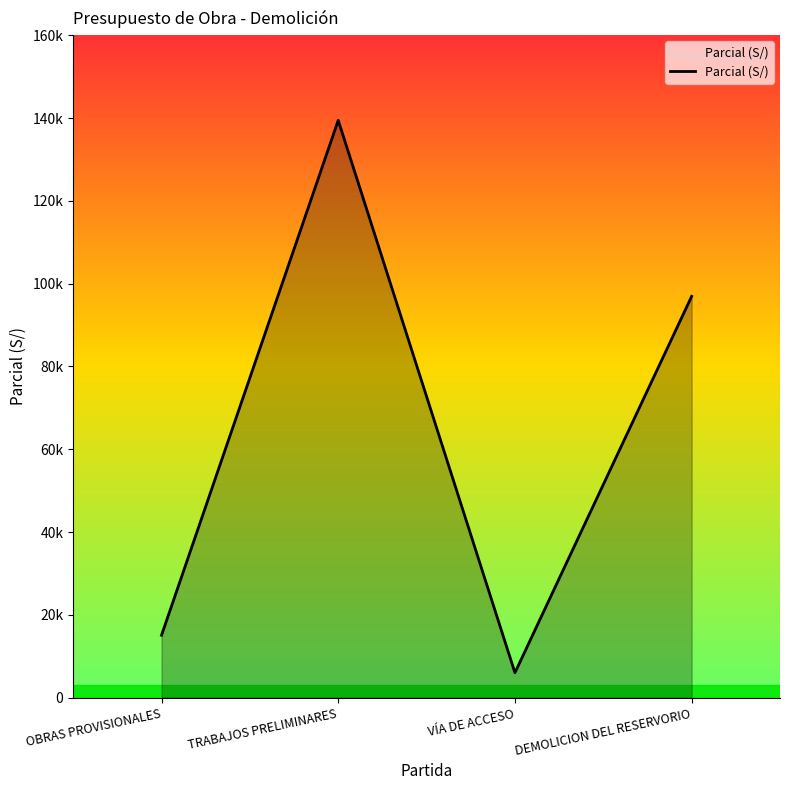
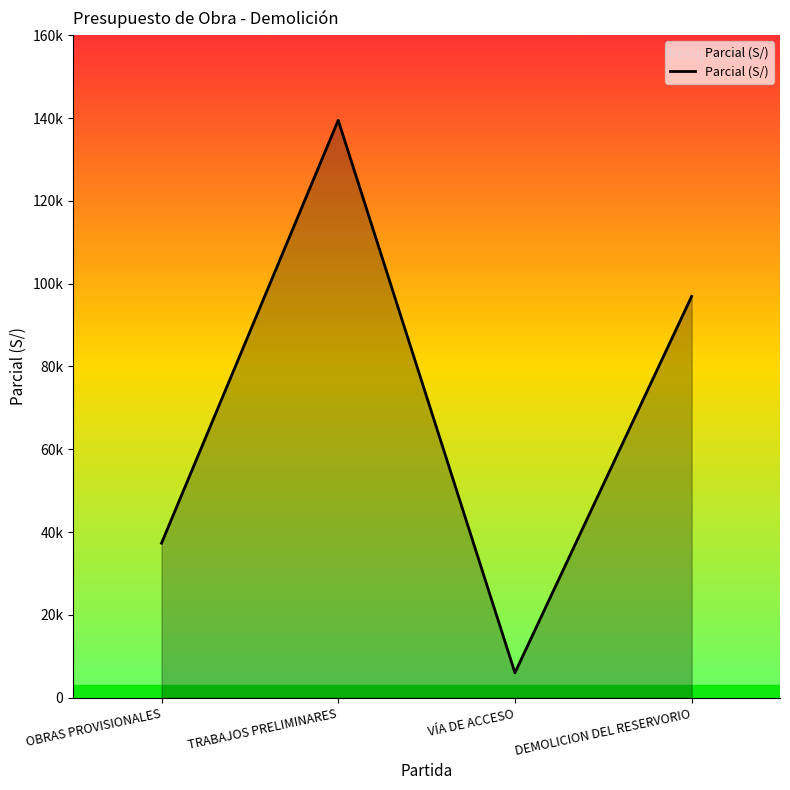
OBRAS PROVISIONALES: 15000 -> 37000
